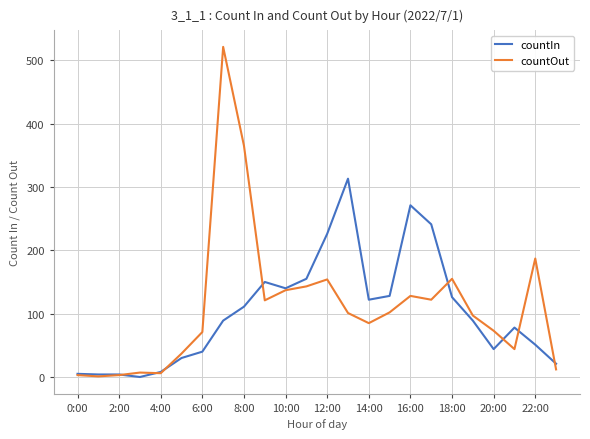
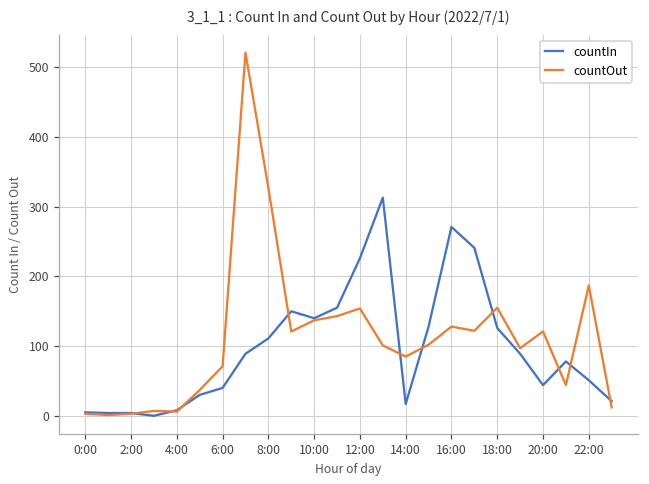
countOut, 8:00: 370 -> 330
countIn, 14:00: 120 -> 20
countOut, 20:00: 70 -> 120
